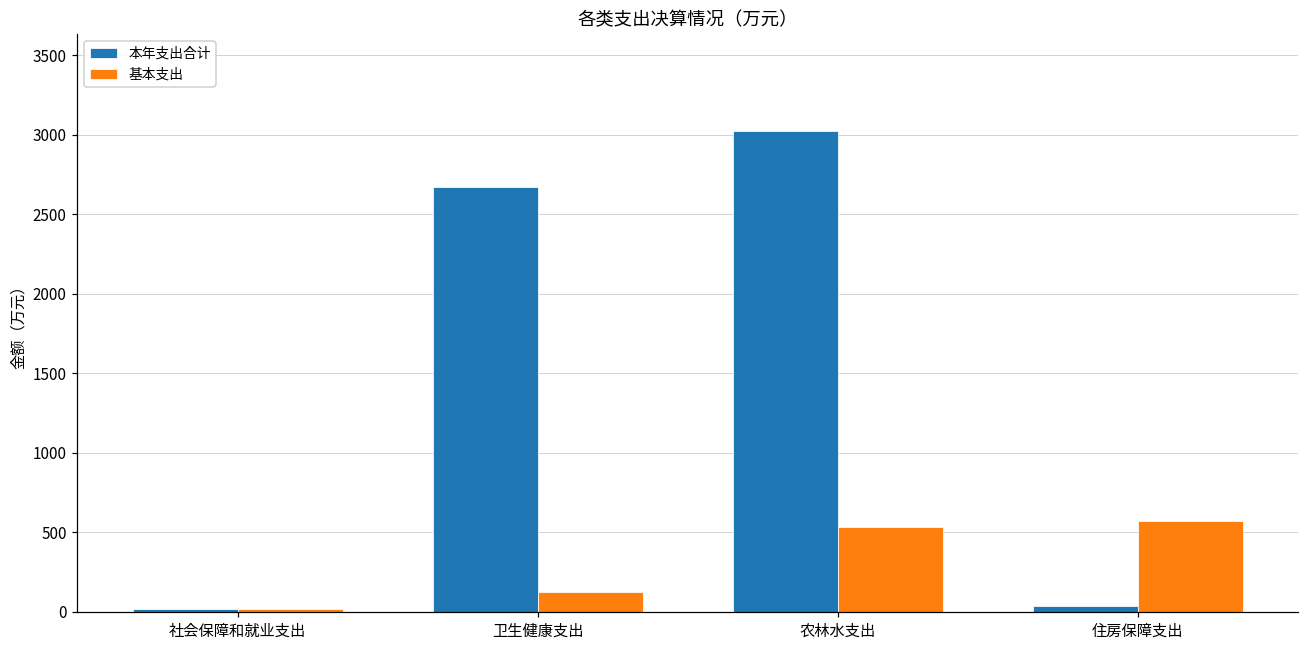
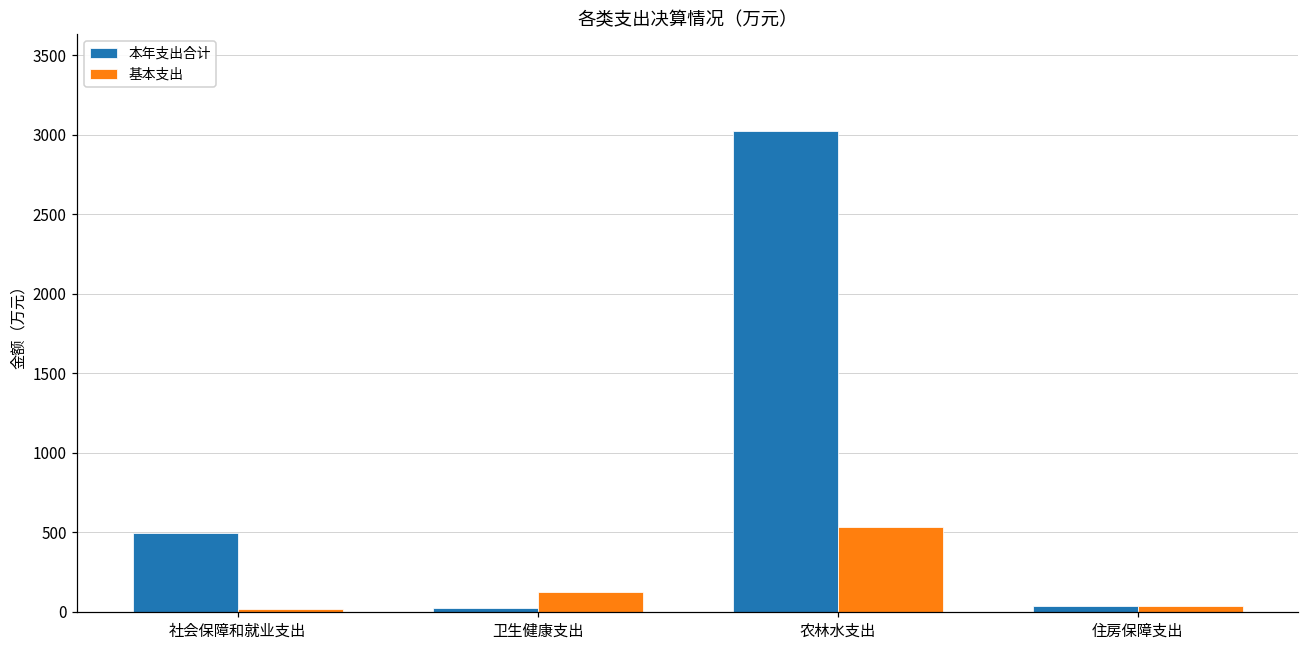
本年支出合计, 社会保障和就业支出: 20 -> 500
本年支出合计, 卫生健康支出: 2670 -> 20
基本支出, 住房保障支出: 570 -> 40
